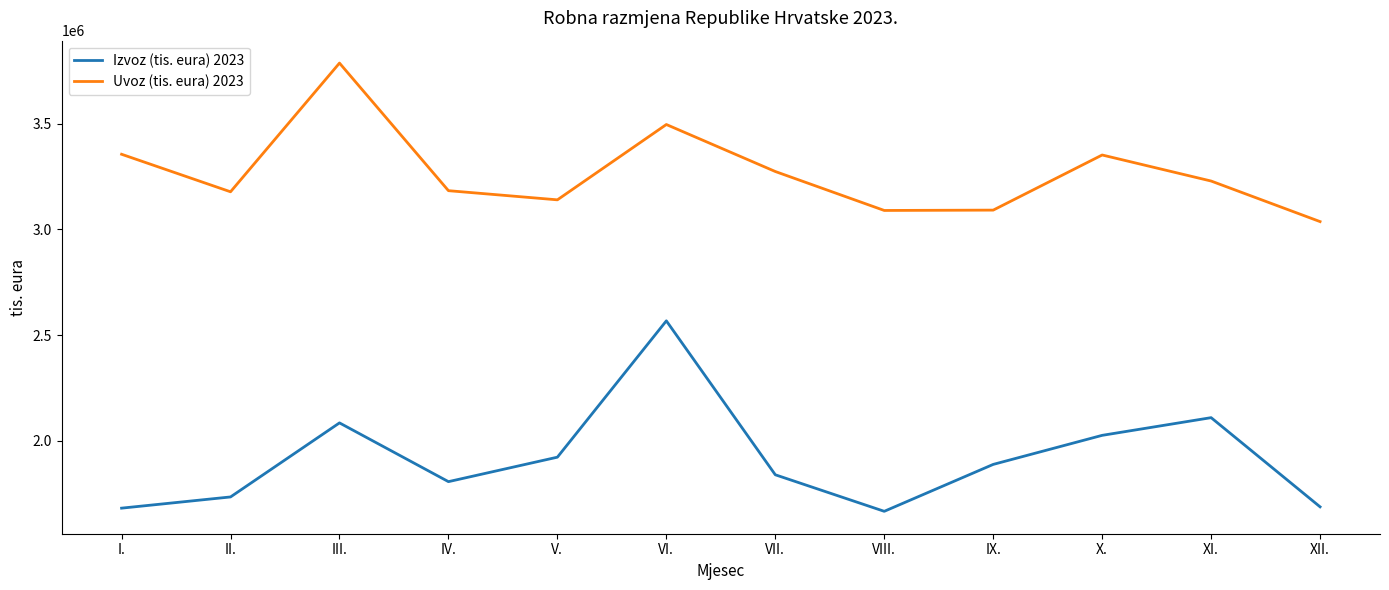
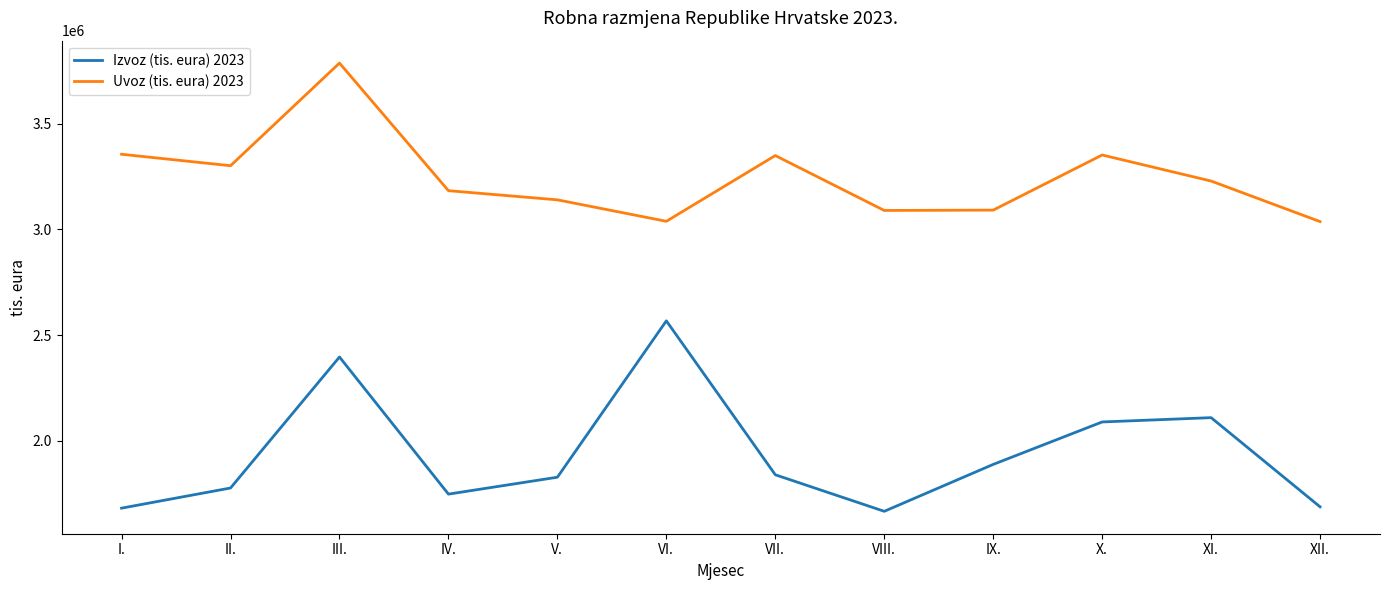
Izvoz (tis. eura) 2023, II.: 1730000 -> 1780000
Uvoz (tis. eura) 2023, II.: 3180000 -> 3300000
Izvoz (tis. eura) 2023, III.: 2080000 -> 2400000
Izvoz (tis. eura) 2023, IV.: 1810000 -> 1750000
Izvoz (tis. eura) 2023, V.: 1920000 -> 1830000
Uvoz (tis. eura) 2023, VI.: 3500000 -> 3040000
Uvoz (tis. eura) 2023, VII.: 3270000 -> 3350000
Izvoz (tis. eura) 2023, X.: 2030000 -> 2090000
